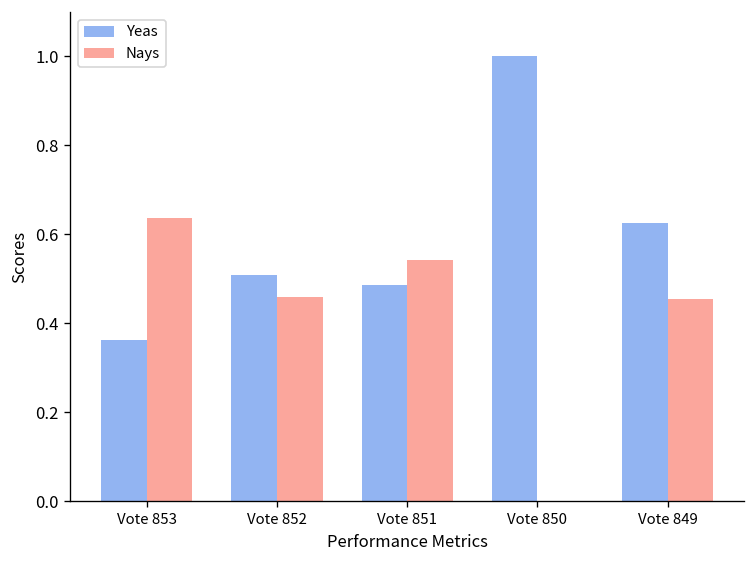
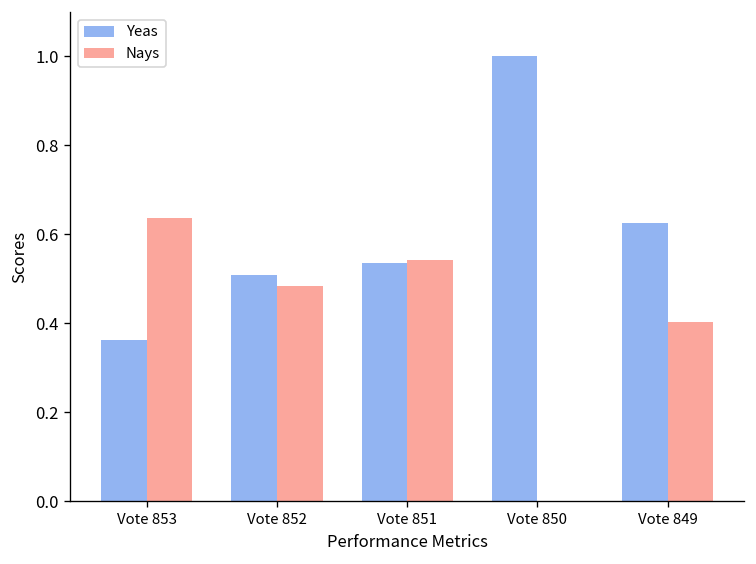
Nays, Vote 852: 0.46 -> 0.48
Yeas, Vote 851: 0.49 -> 0.54
Nays, Vote 849: 0.46 -> 0.40
